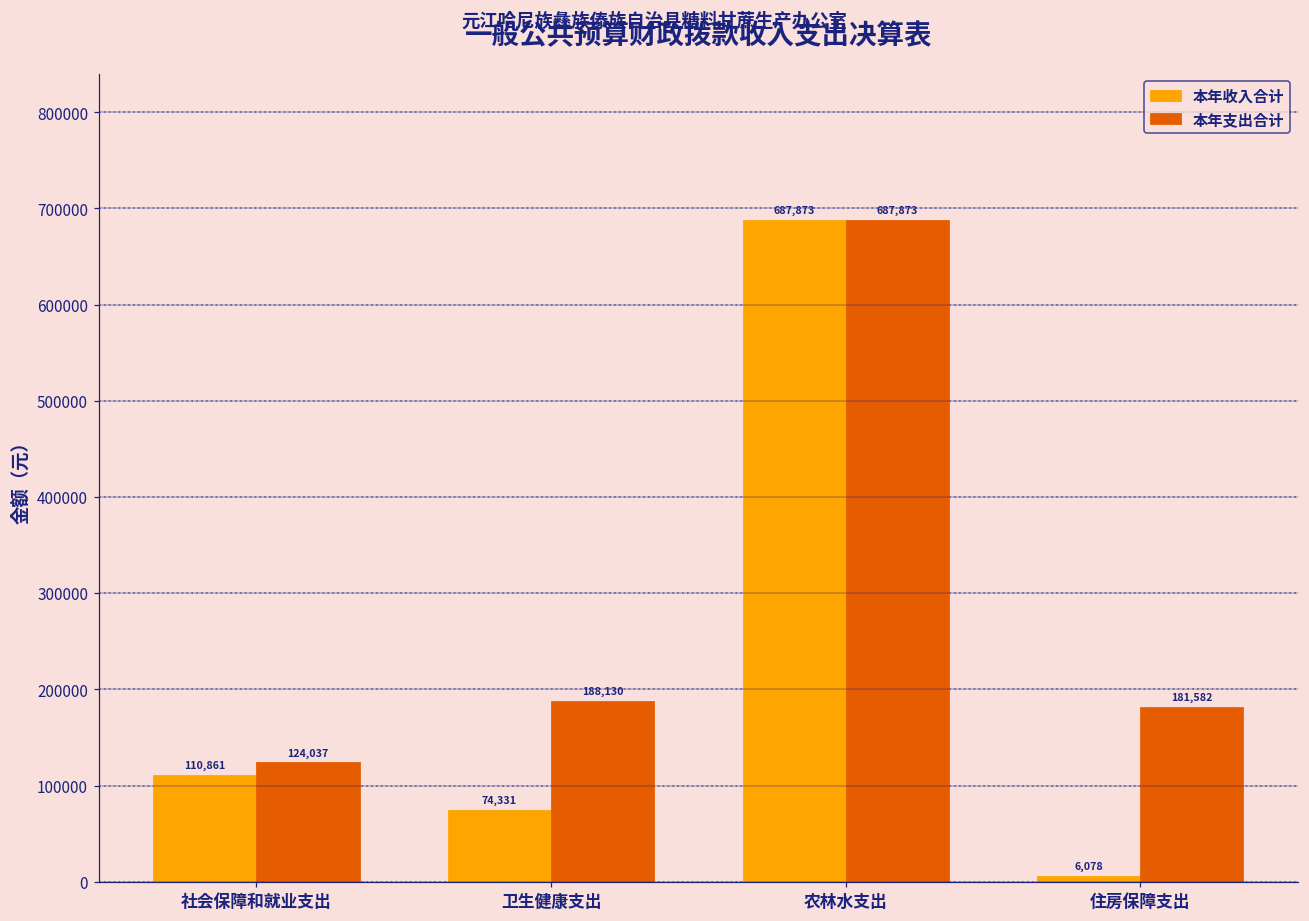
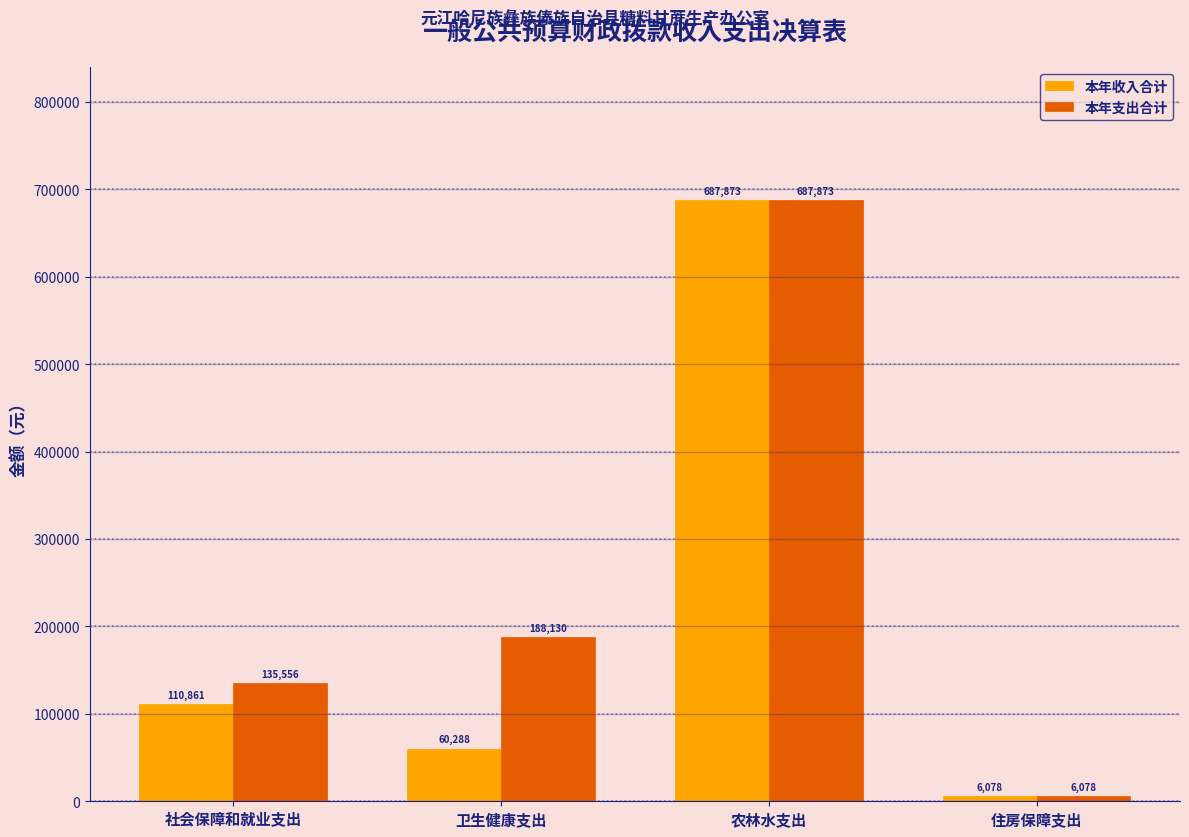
本年支出合计, 社会保障和就业支出: 124,037 -> 135,556
本年收入合计, 卫生健康支出: 74,331 -> 60,288
本年支出合计, 住房保障支出: 181,582 -> 6,078
